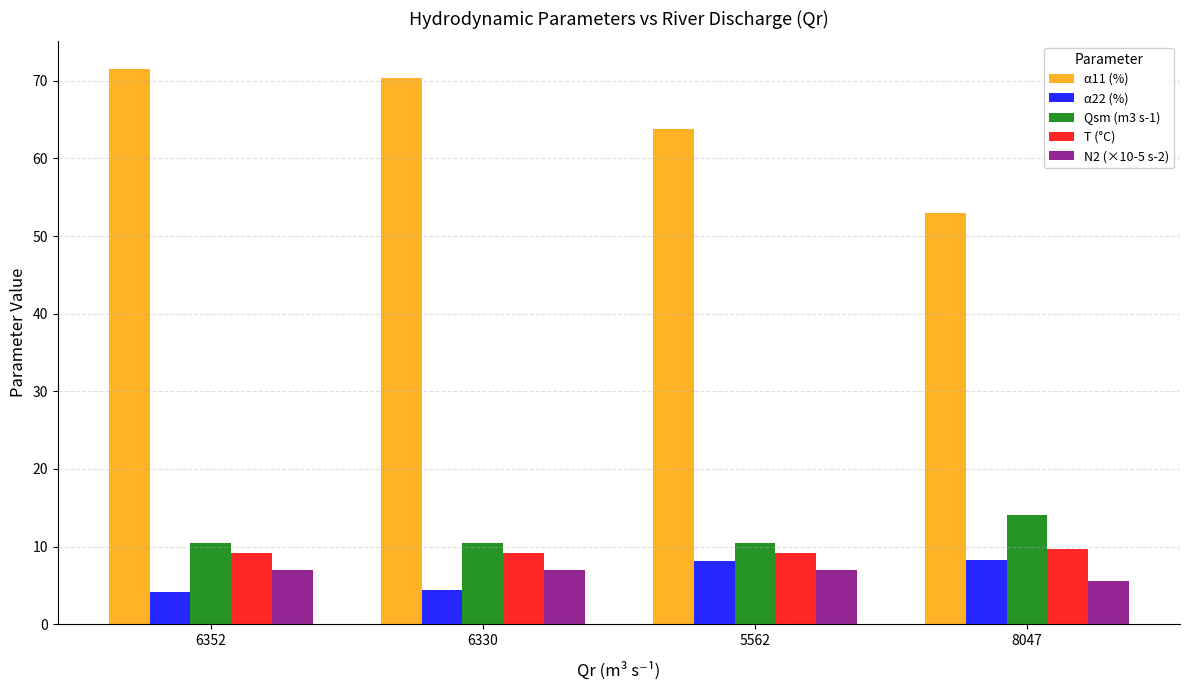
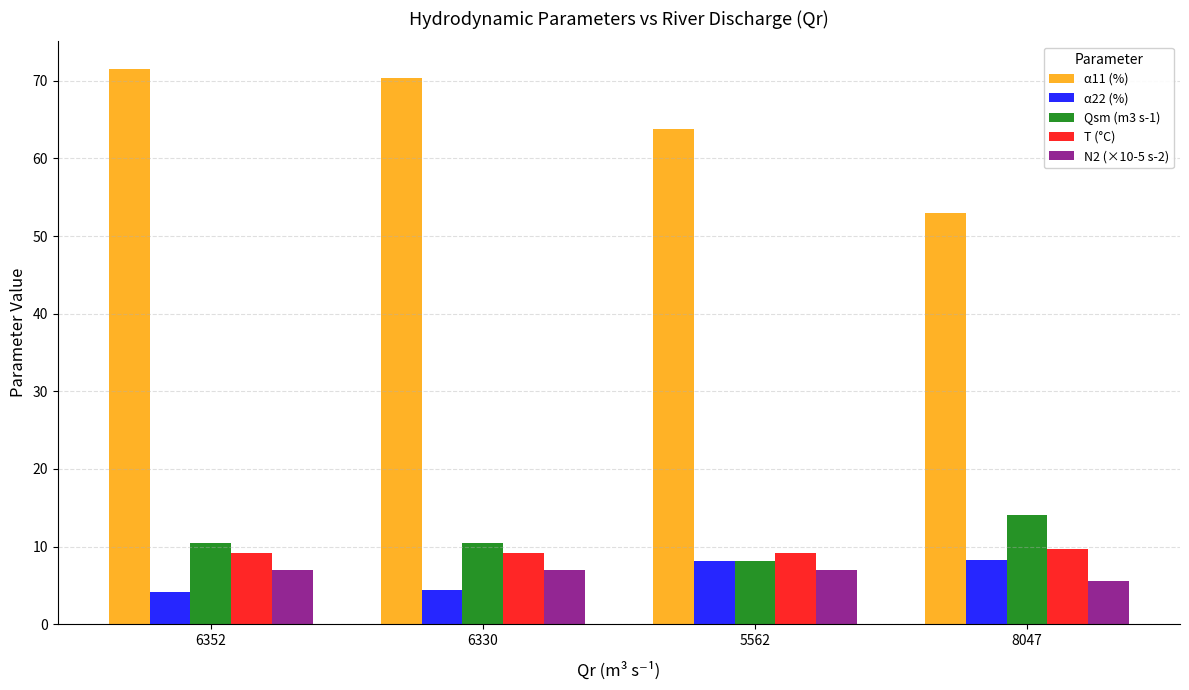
Qsm (m3 s-1), 5562: 11 -> 8
